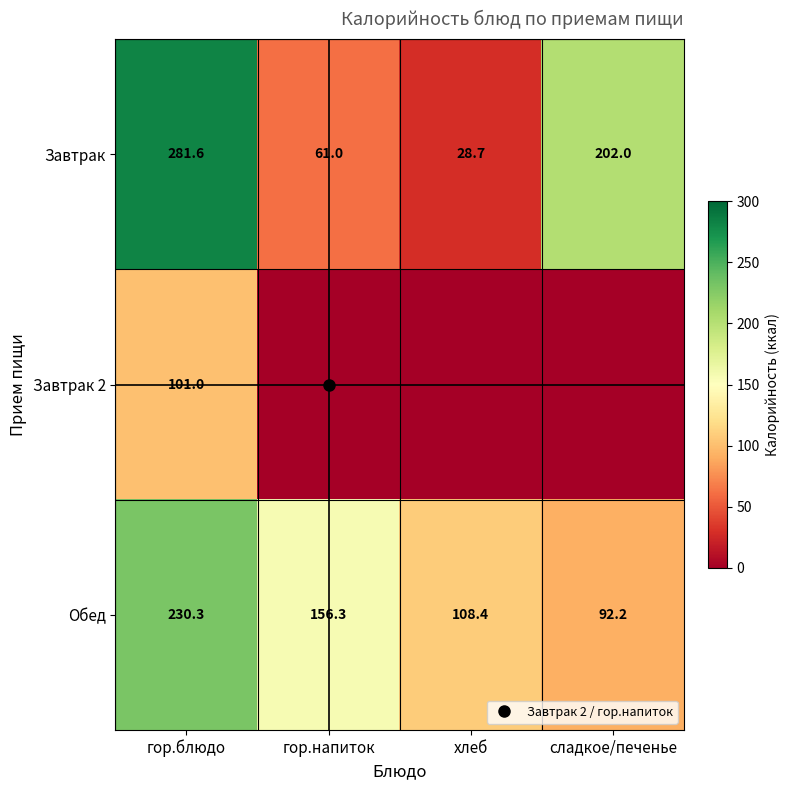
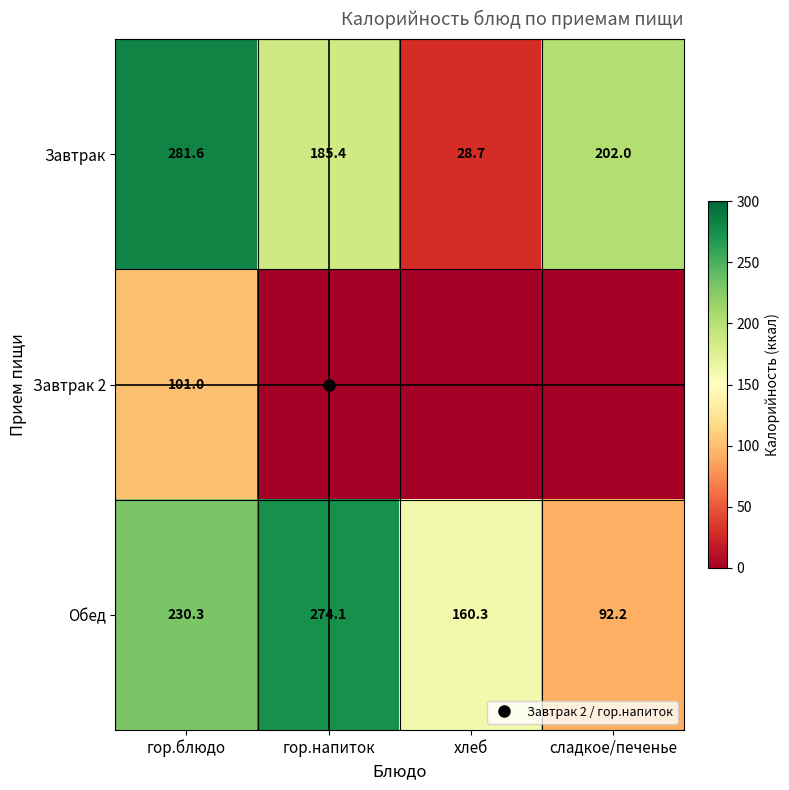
Завтрак, гор.напиток: 61.0 -> 185.4
Обед, гор.напиток: 156.3 -> 274.1
Обед, хлеб: 108.4 -> 160.3
